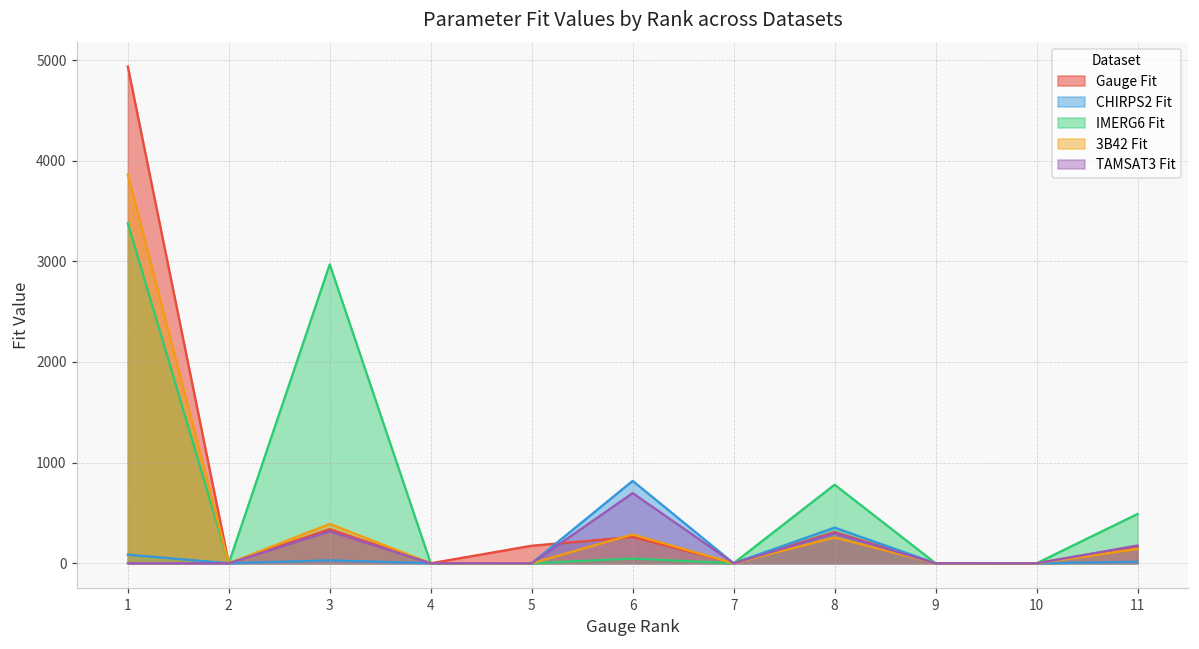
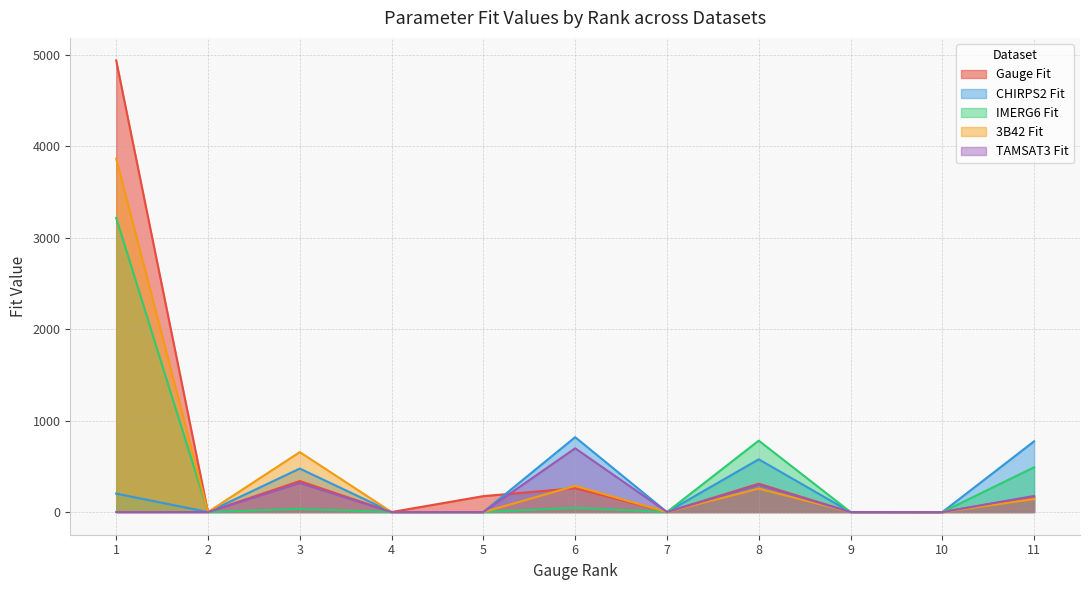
CHIRPS2 Fit, 1: 100 -> 200
IMERG6 Fit, 1: 3400 -> 3200
CHIRPS2 Fit, 3: 0 -> 500
IMERG6 Fit, 3: 3000 -> 0
3B42 Fit, 3: 400 -> 700
CHIRPS2 Fit, 8: 400 -> 600
CHIRPS2 Fit, 11: 0 -> 800
